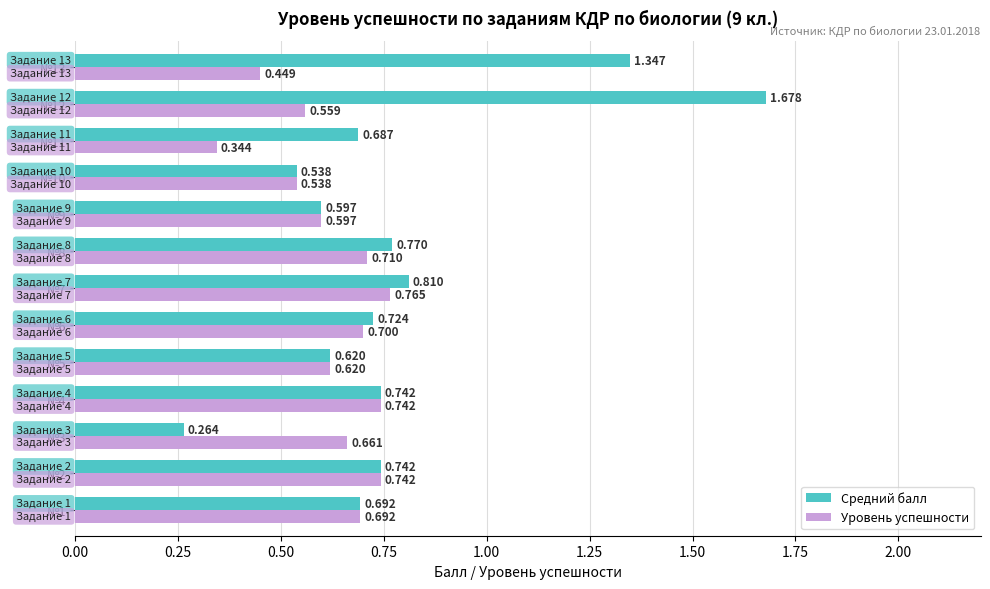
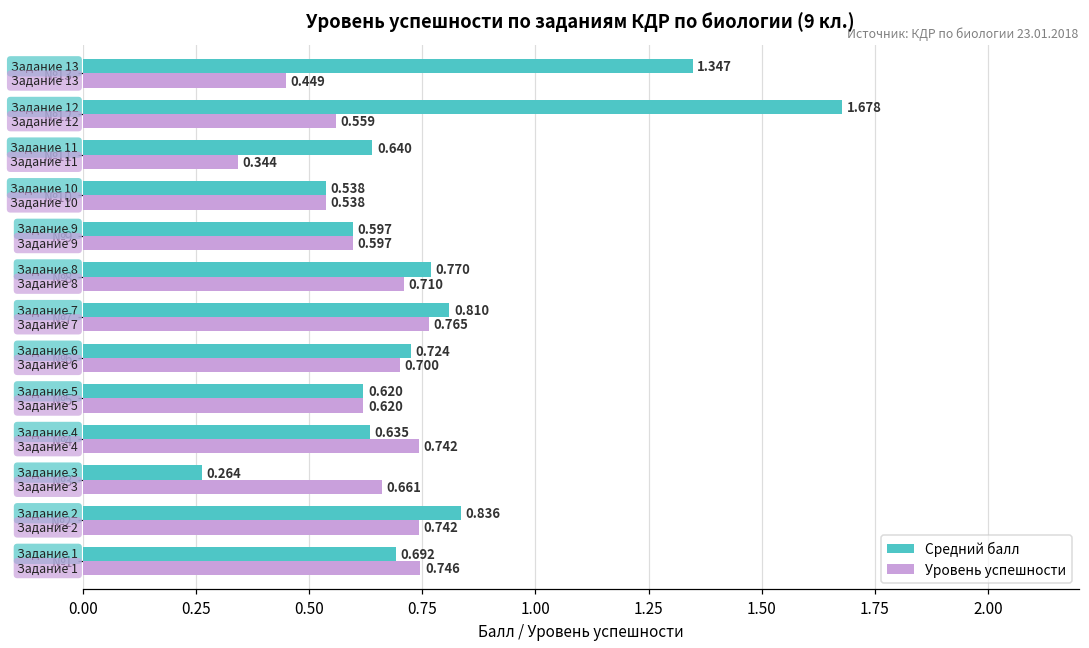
Средний балл, №11: 0.687 -> 0.640
Средний балл, №4: 0.742 -> 0.635
Средний балл, №2: 0.742 -> 0.836
Уровень успешности, №1: 0.692 -> 0.746
